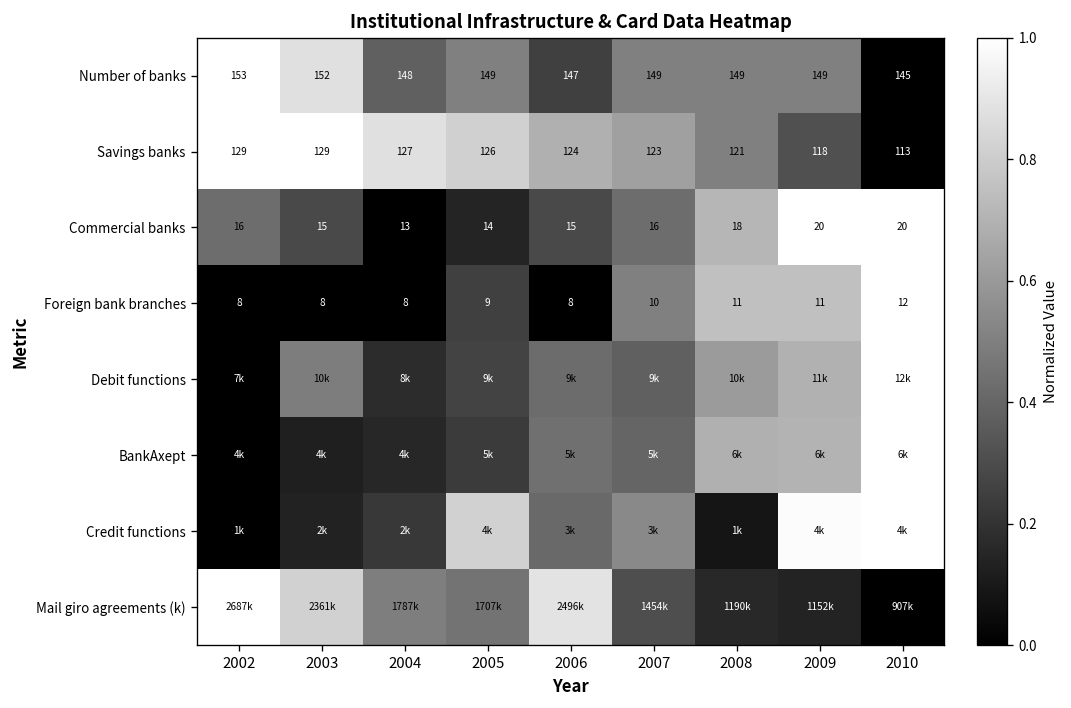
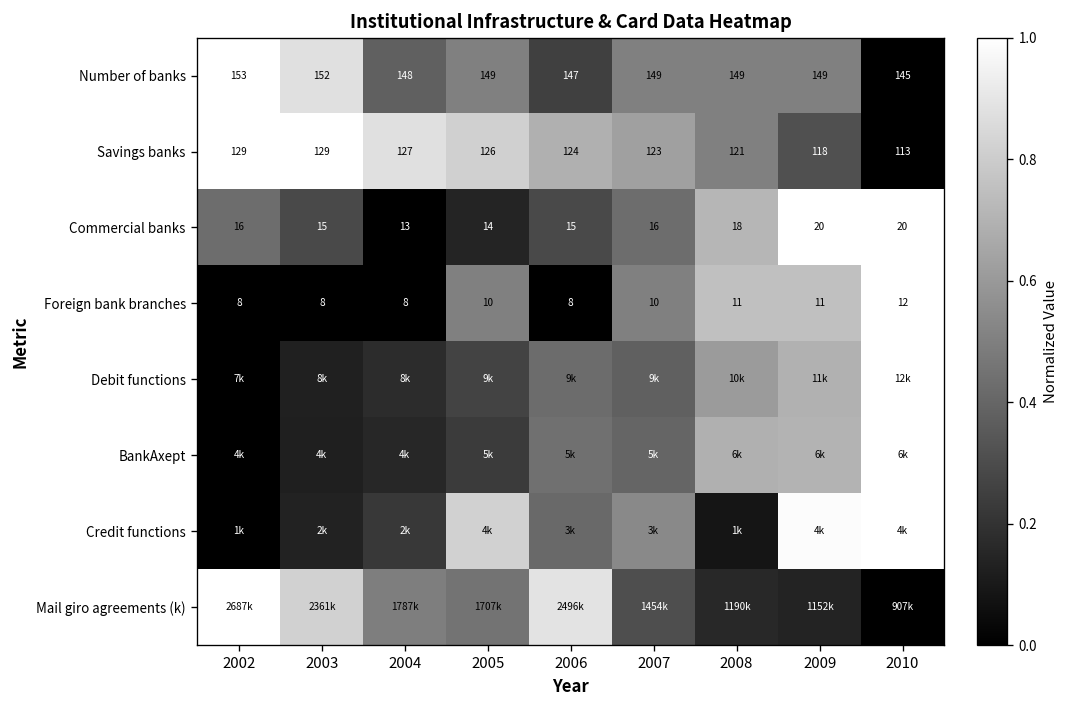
Foreign bank branches, 2005: 9 -> 10
Debit functions, 2003: 10k -> 8k
